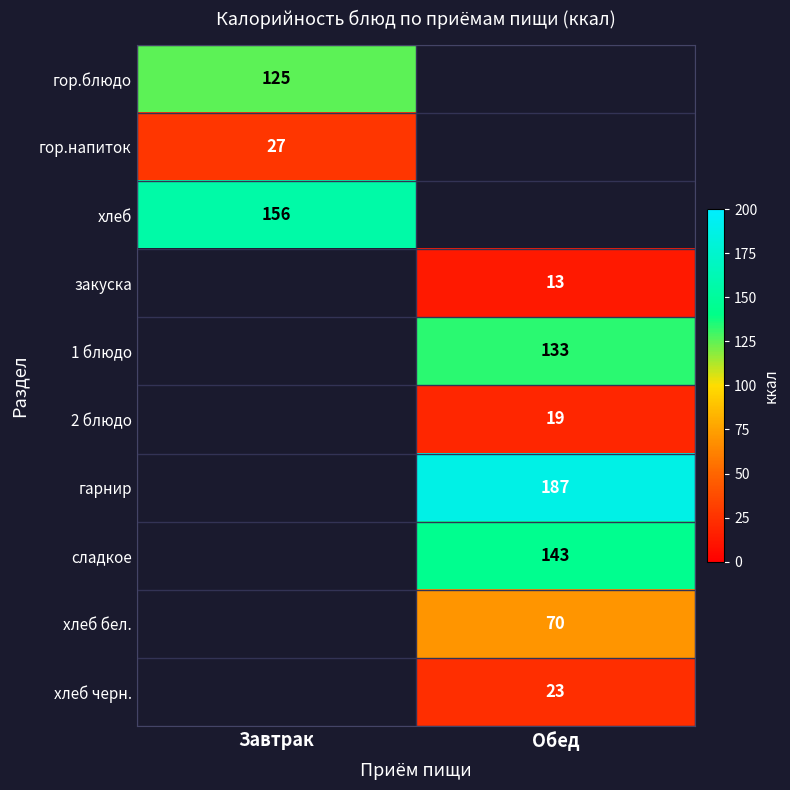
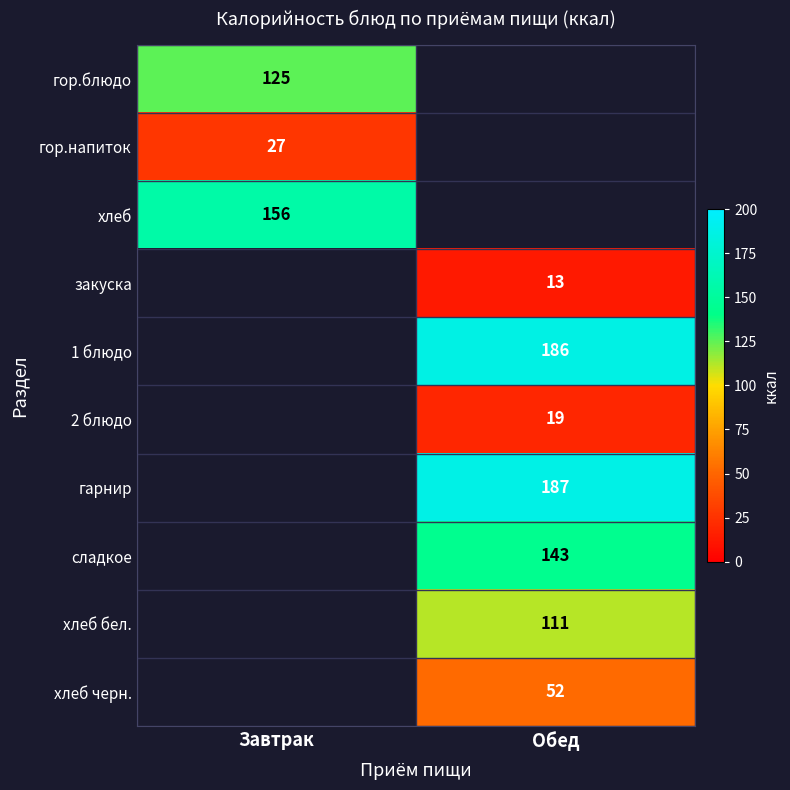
1 блюдо, Обед: 133 -> 186
хлеб бел., Обед: 70 -> 111
хлеб черн., Обед: 23 -> 52
